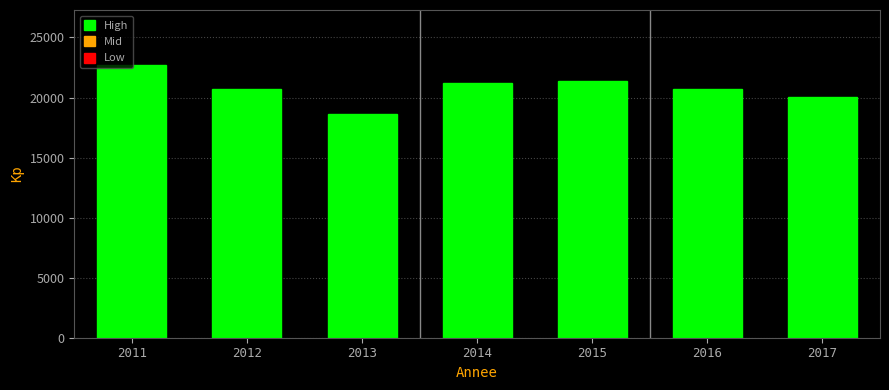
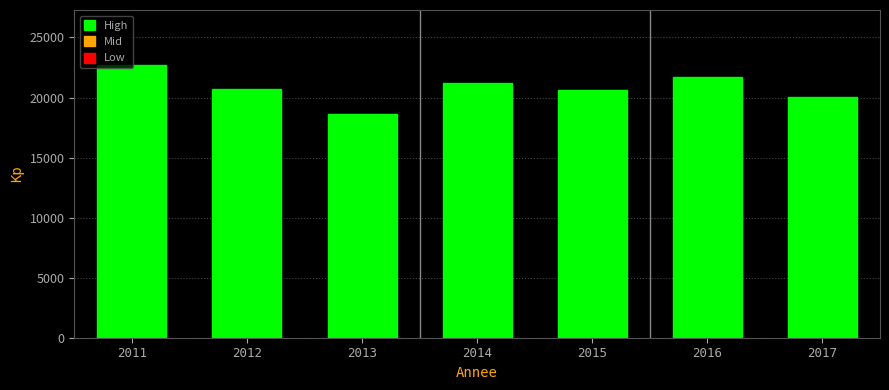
2015: 21400 -> 20600
2016: 20700 -> 21700
